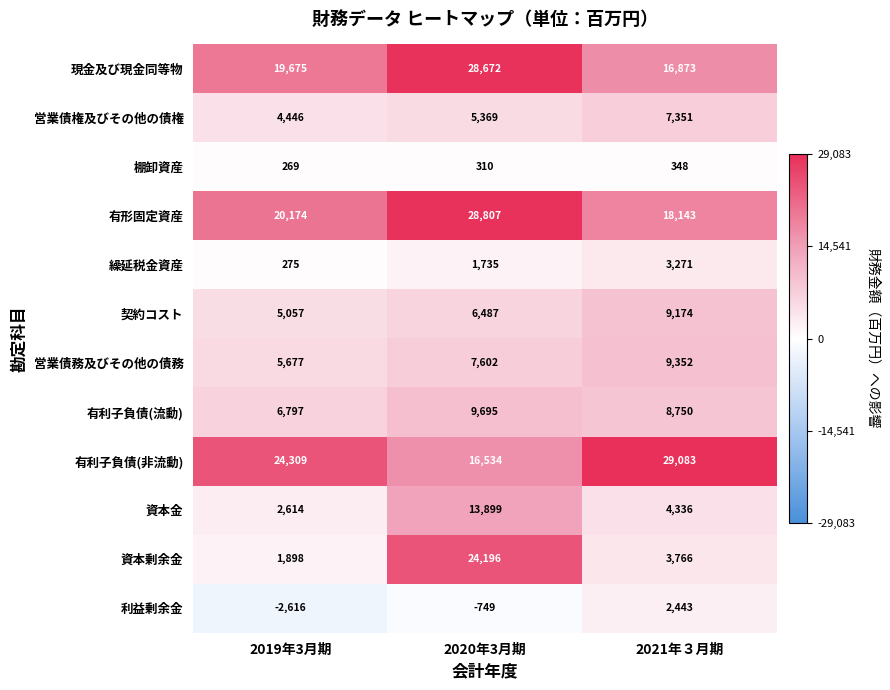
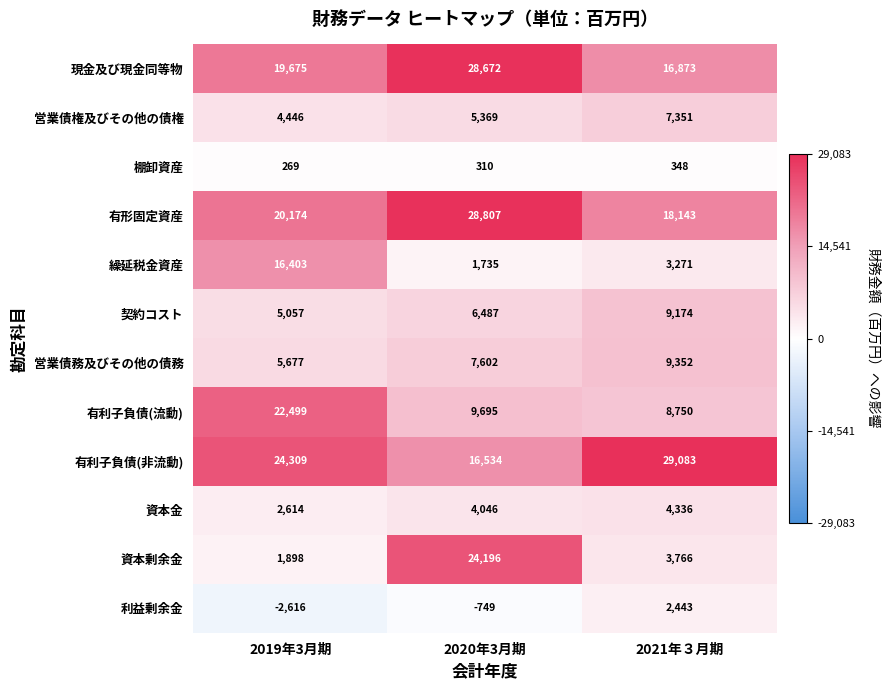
繰延税金資産, 2019年3月期: 275 -> 16,403
有利子負債(流動), 2019年3月期: 6,797 -> 22,499
資本金, 2020年3月期: 13,899 -> 4,046
